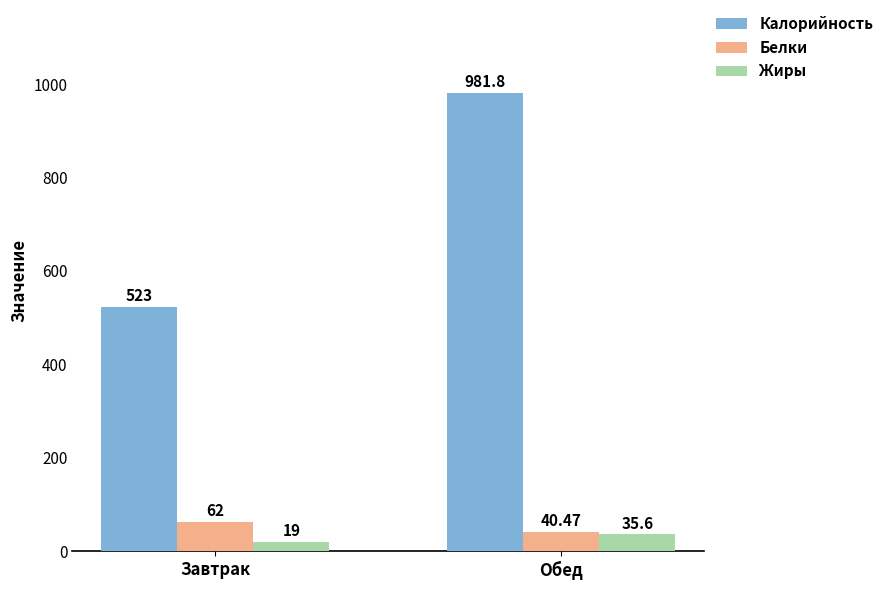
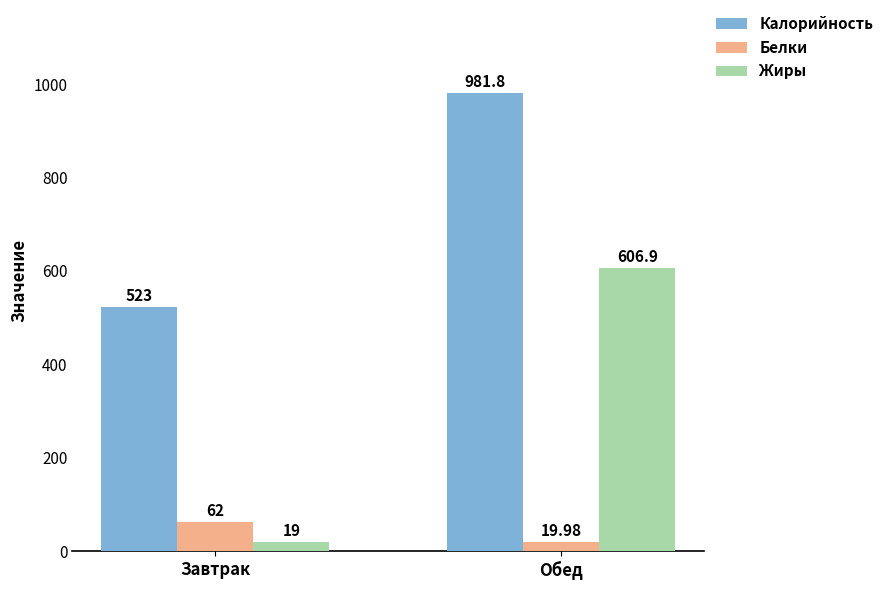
Белки, Обед: 40.47 -> 19.98
Жиры, Обед: 35.6 -> 606.9
